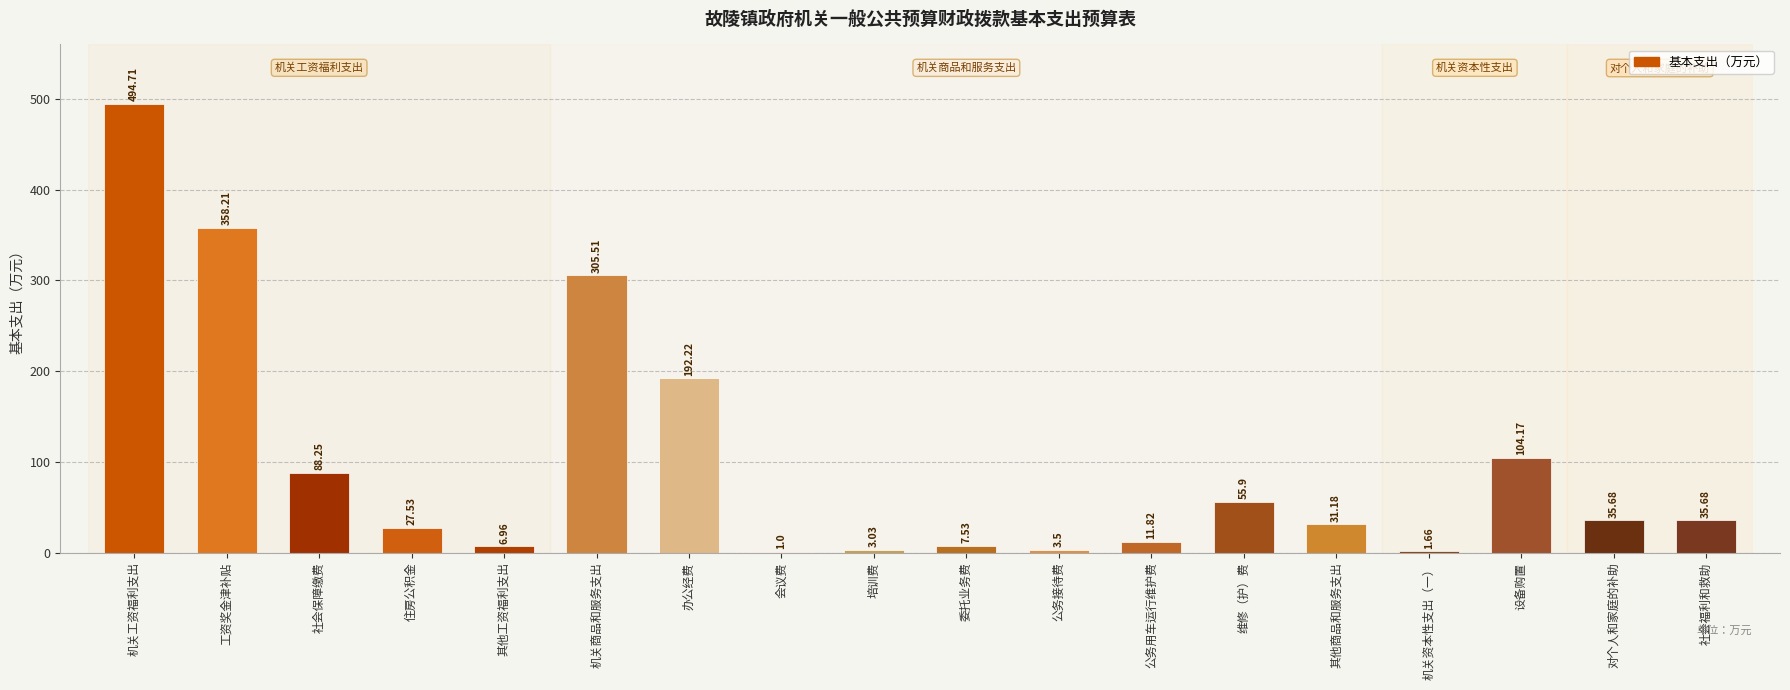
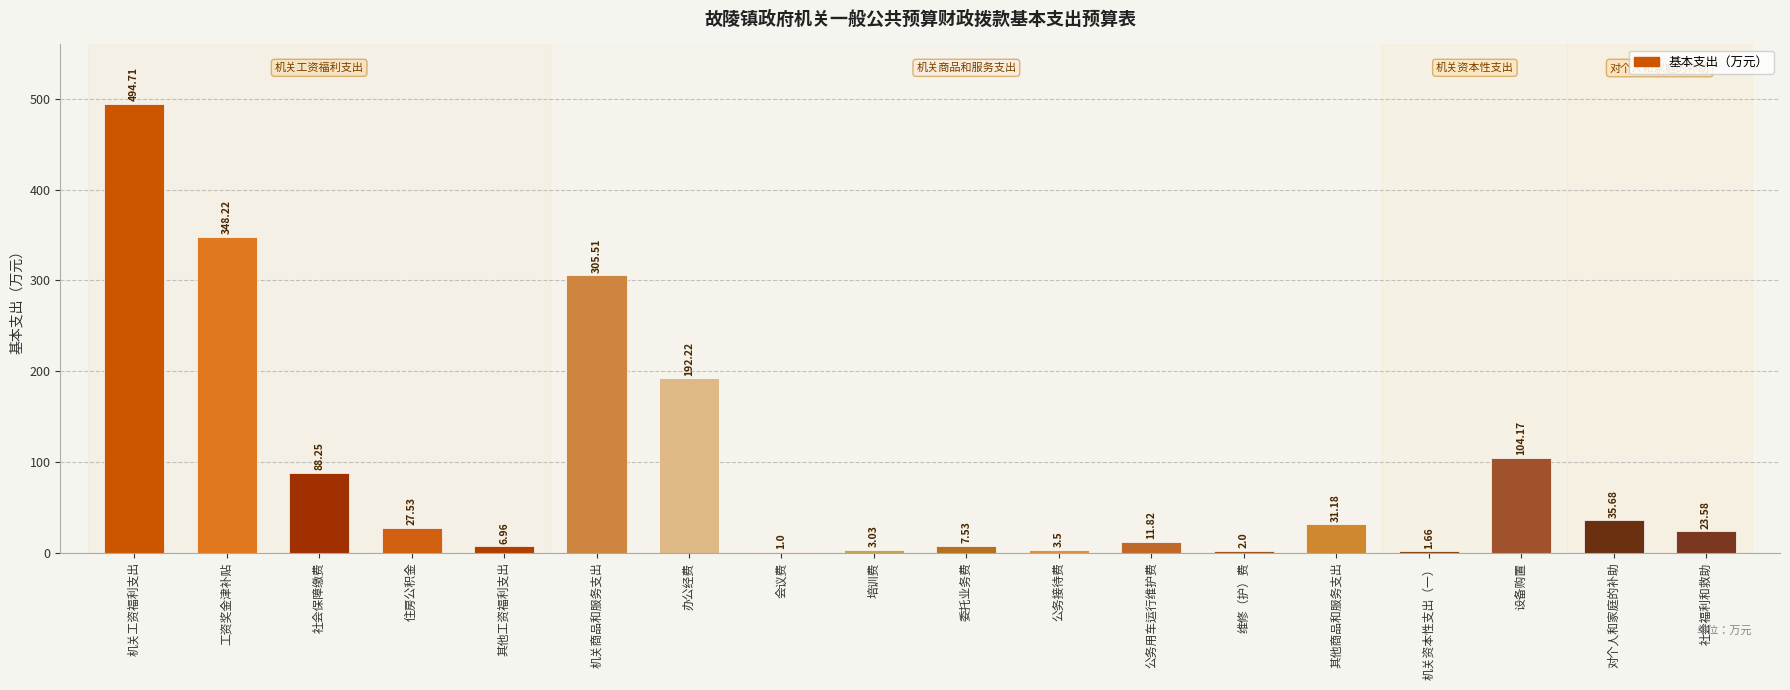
工资奖金津补贴: 358.21 -> 348.22
维修（护）费: 55.9 -> 2.0
社会福利和救助: 35.68 -> 23.58
